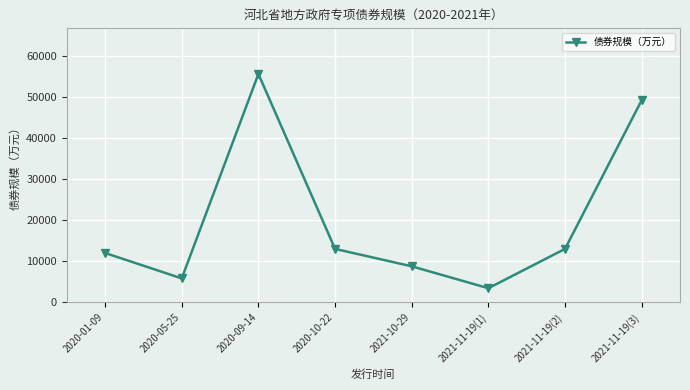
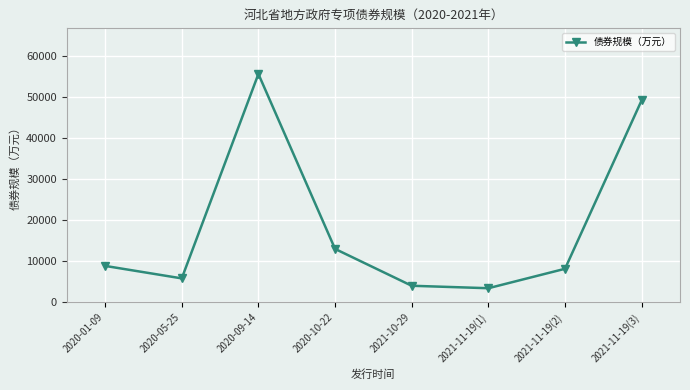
2020-01-09: 12000 -> 9000
2021-10-29: 9000 -> 4000
2021-11-19(2): 13000 -> 8000
